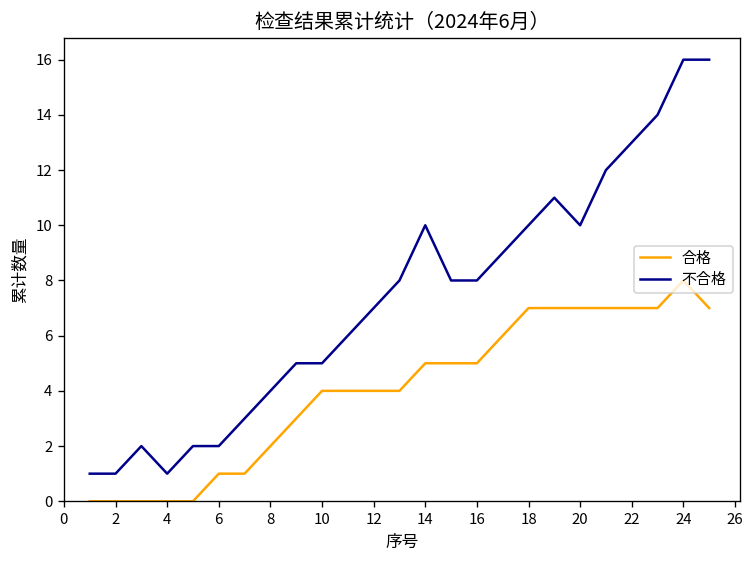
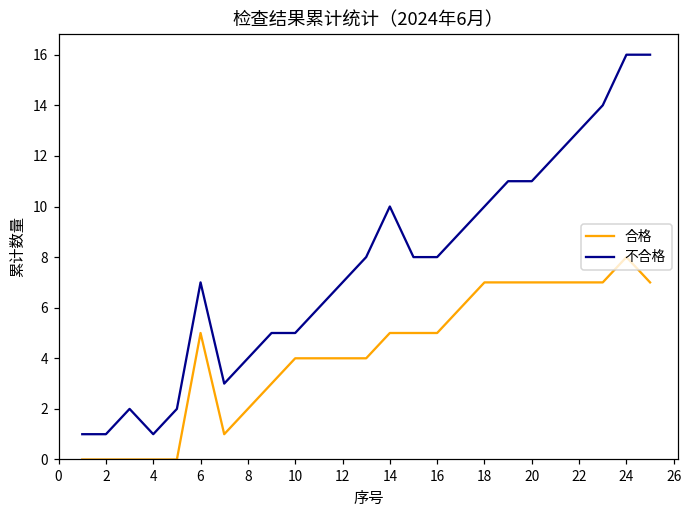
合格, 6: 1 -> 5
不合格, 6: 2 -> 7
不合格, 20: 10 -> 11
